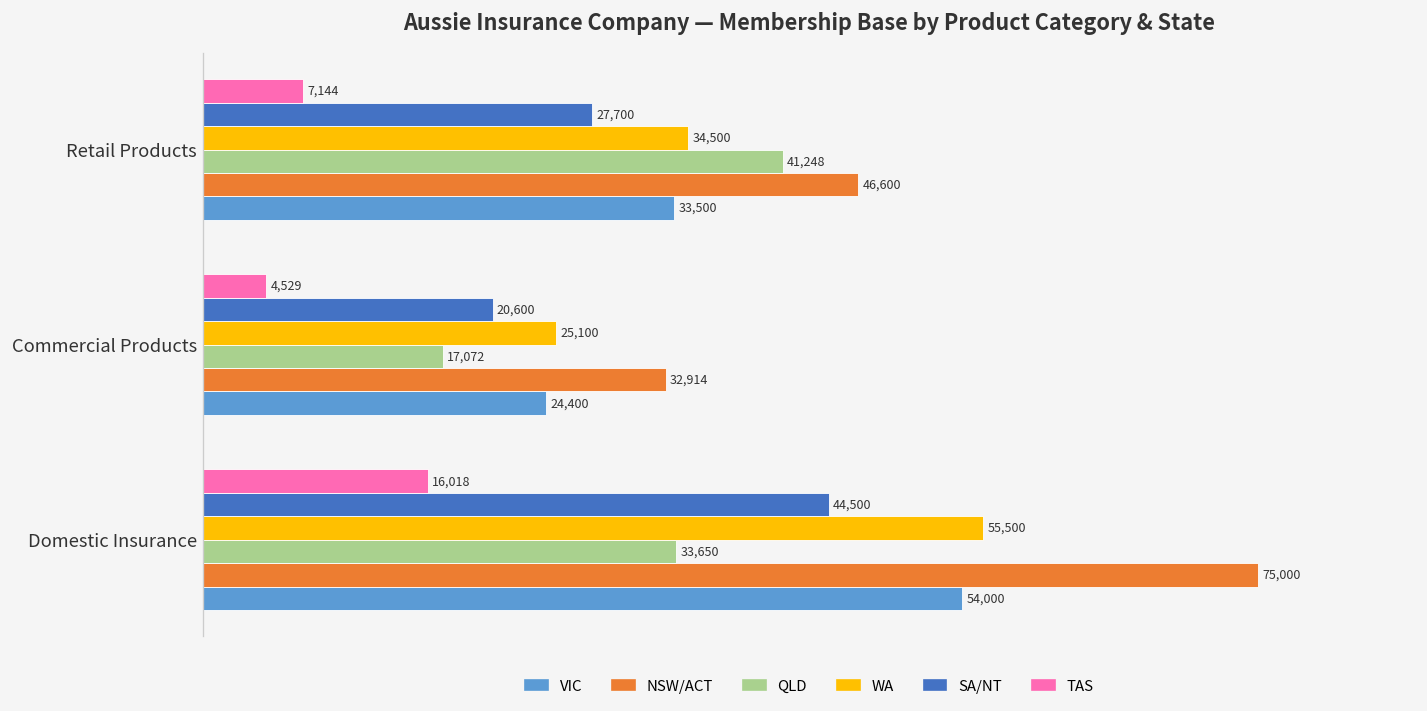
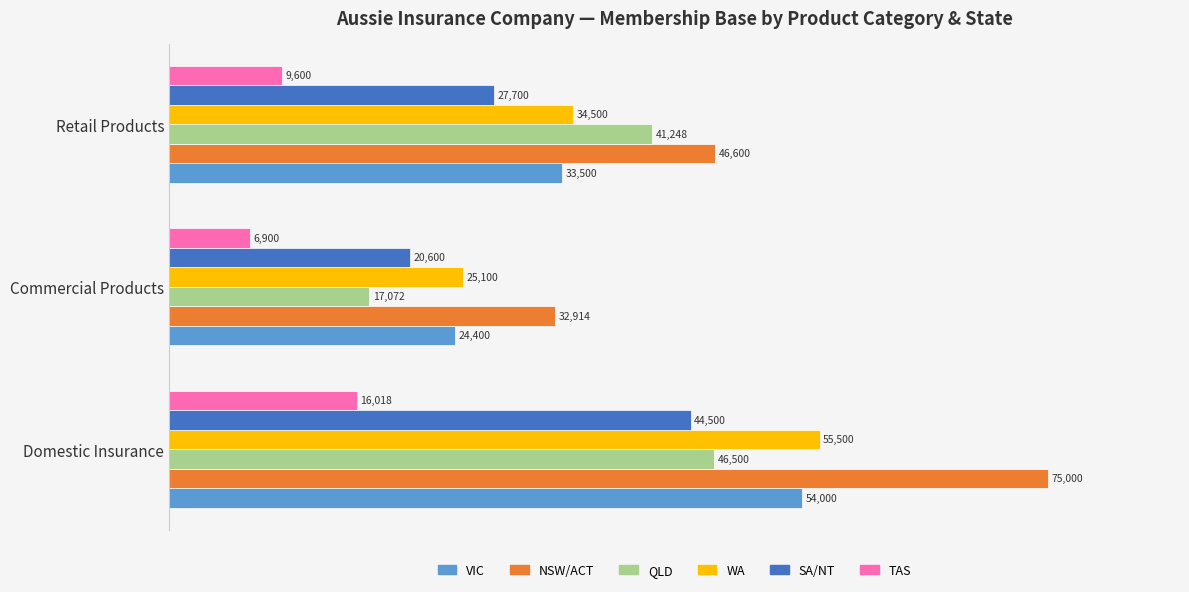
TAS, Retail Products: 7,144 -> 9,600
TAS, Commercial Products: 4,529 -> 6,900
QLD, Domestic Insurance: 33,650 -> 46,500
